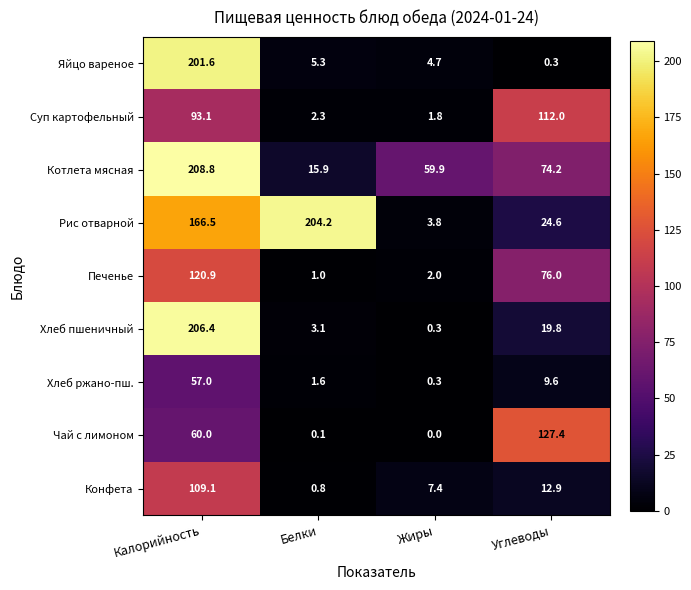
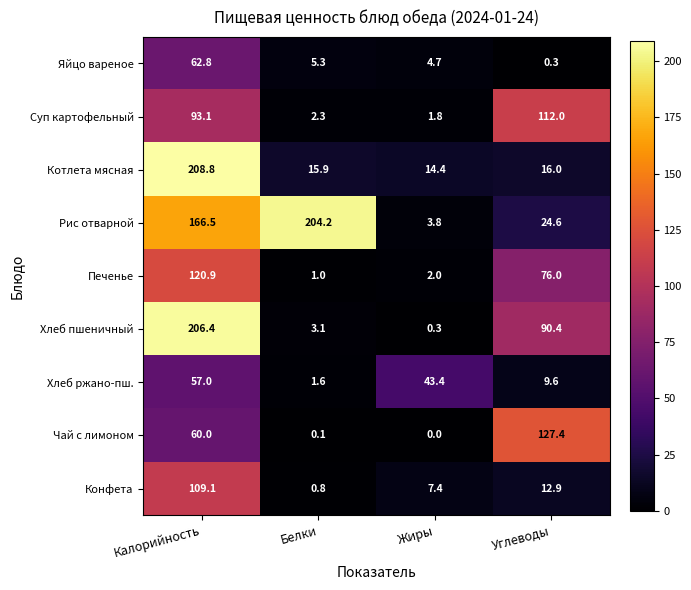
Яйцо вареное, Калорийность: 201.6 -> 62.8
Котлета мясная, Жиры: 59.9 -> 14.4
Котлета мясная, Углеводы: 74.2 -> 16.0
Хлеб пшеничный, Углеводы: 19.8 -> 90.4
Хлеб ржано-пш., Жиры: 0.3 -> 43.4
